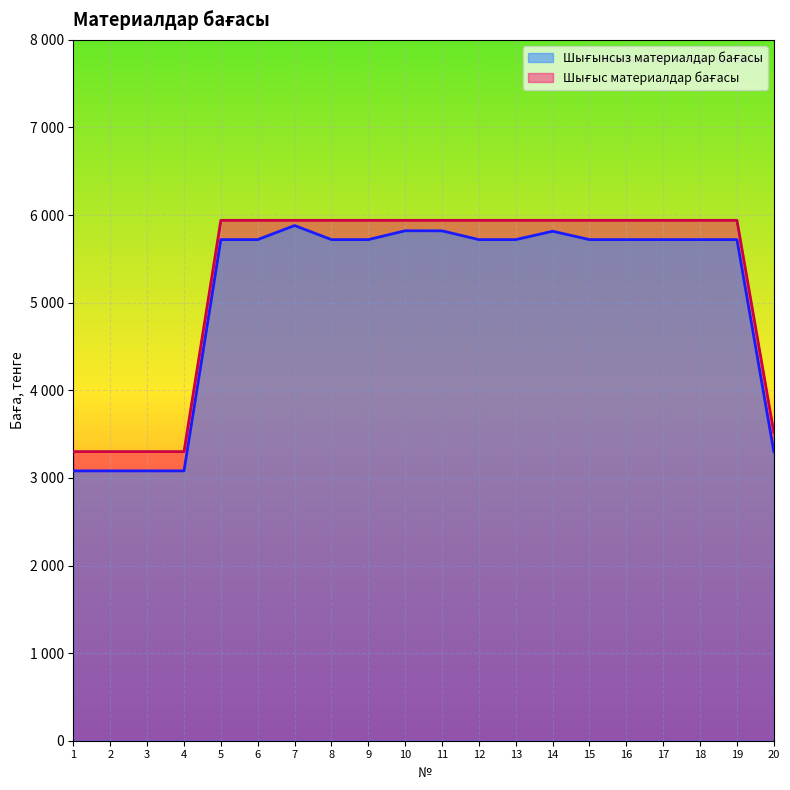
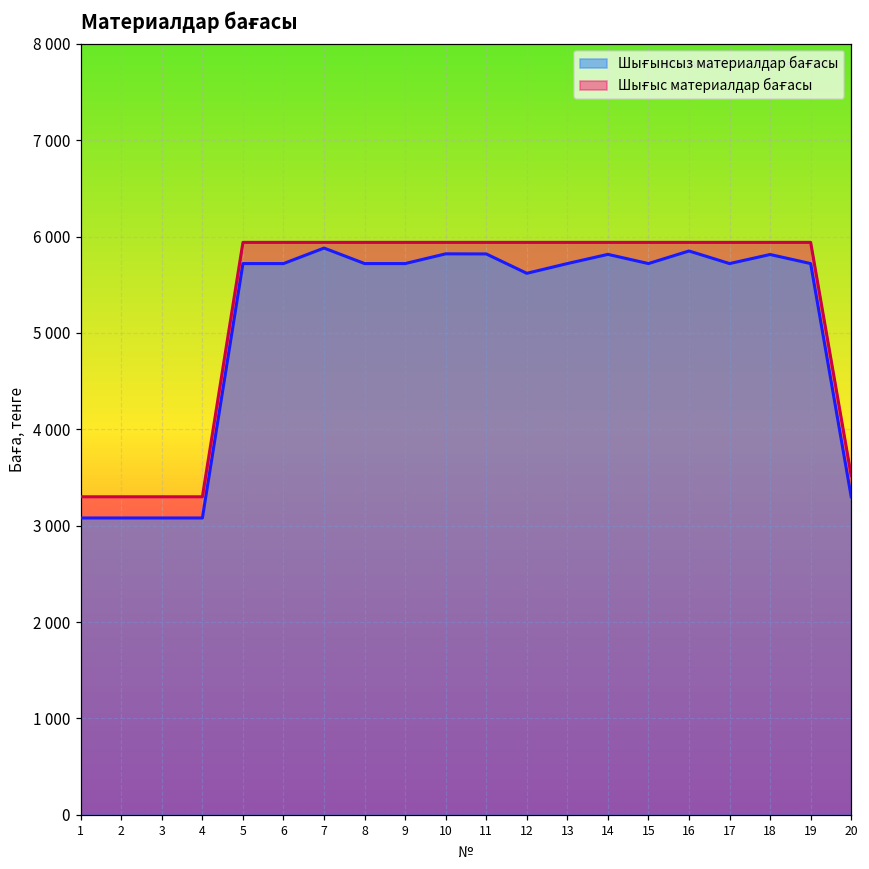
Шығынсыз материалдар бағасы, 12: 5700 -> 5600
Шығынсыз материалдар бағасы, 16: 5700 -> 5900
Шығынсыз материалдар бағасы, 18: 5700 -> 5800
